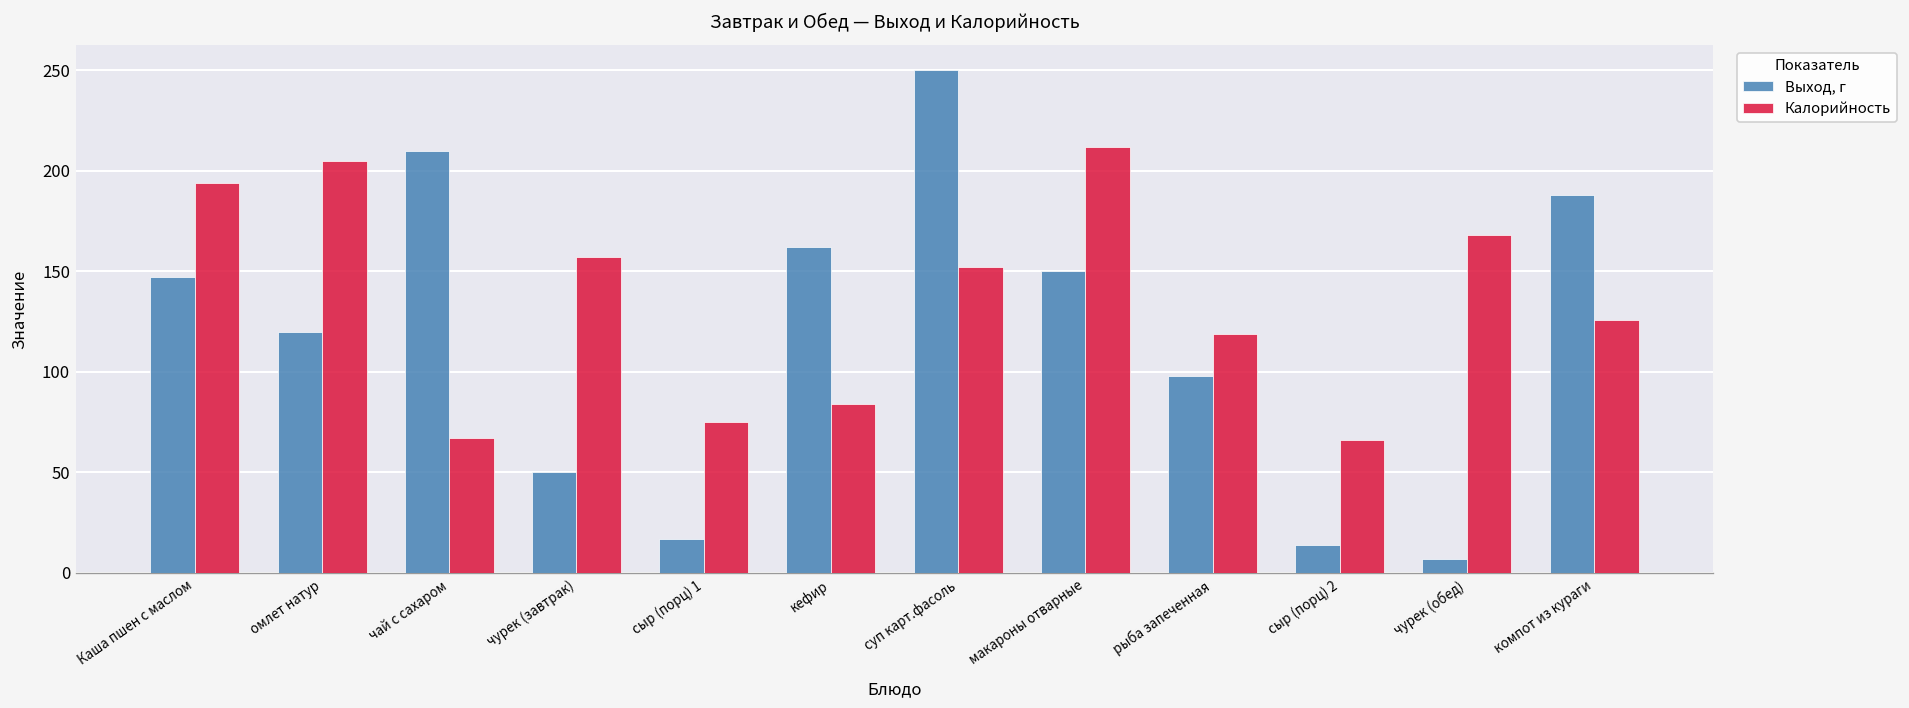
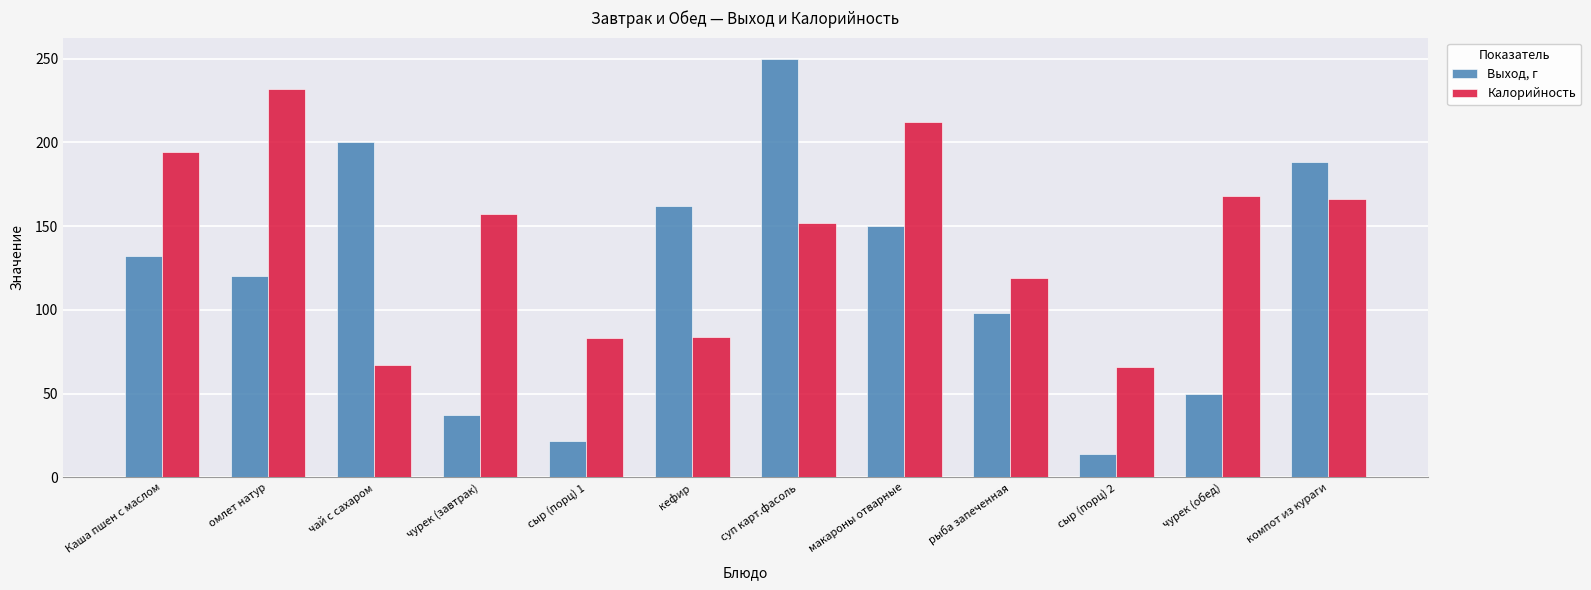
Выход, г, Каша пшен с маслом: 147 -> 132
Калорийность, омлет натур: 205 -> 232
Выход, г, чай с сахаром: 210 -> 200
Выход, г, чурек (завтрак): 50 -> 37
Выход, г, сыр (порц) 1: 17 -> 22
Калорийность, сыр (порц) 1: 75 -> 83
Выход, г, чурек (обед): 7 -> 50
Калорийность, компот из кураги: 126 -> 166
